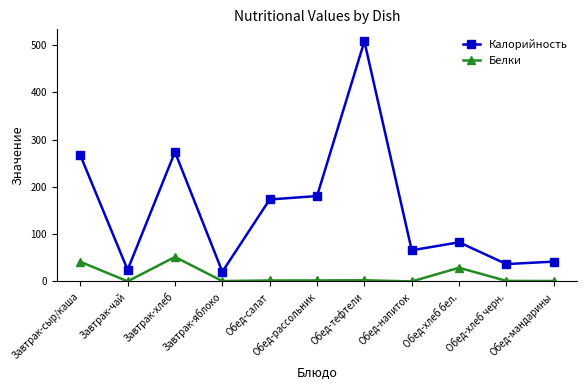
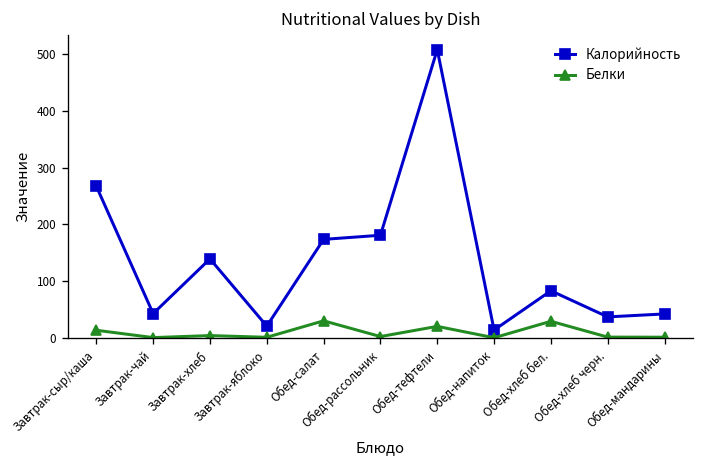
Белки, Завтрак-сыр/каша: 40 -> 10
Калорийность, Завтрак-чай: 20 -> 40
Калорийность, Завтрак-хлеб: 270 -> 140
Белки, Завтрак-хлеб: 50 -> 0
Белки, Обед-салат: 0 -> 30
Белки, Обед-тефтели: 0 -> 20
Калорийность, Обед-напиток: 70 -> 10
